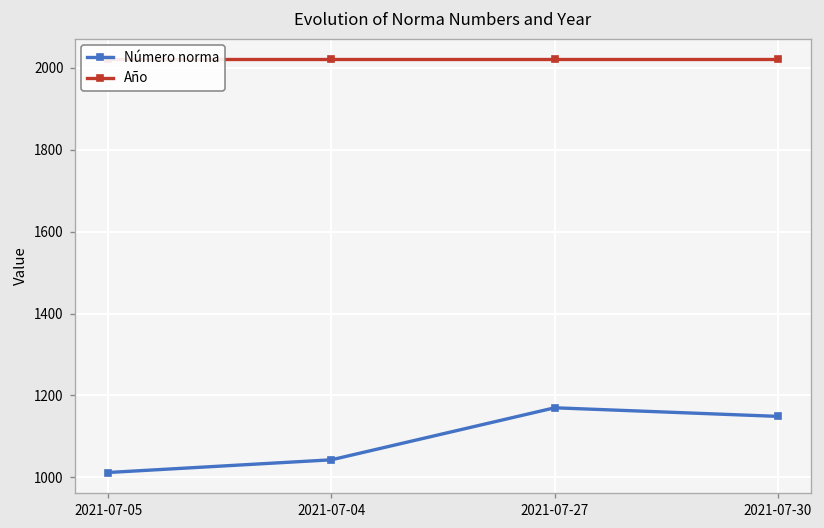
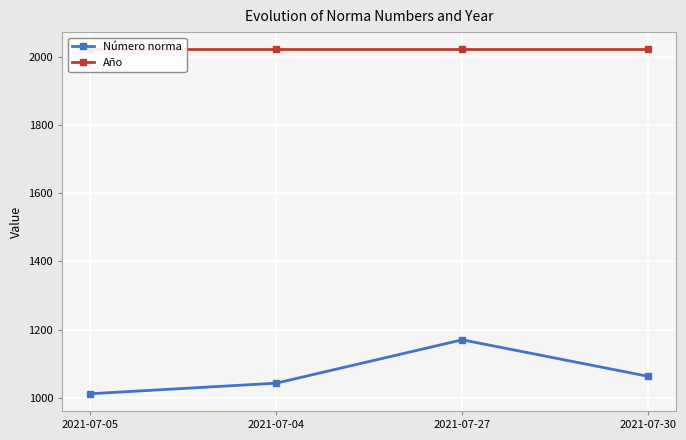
Número norma, 2021-07-30: 1150 -> 1060
